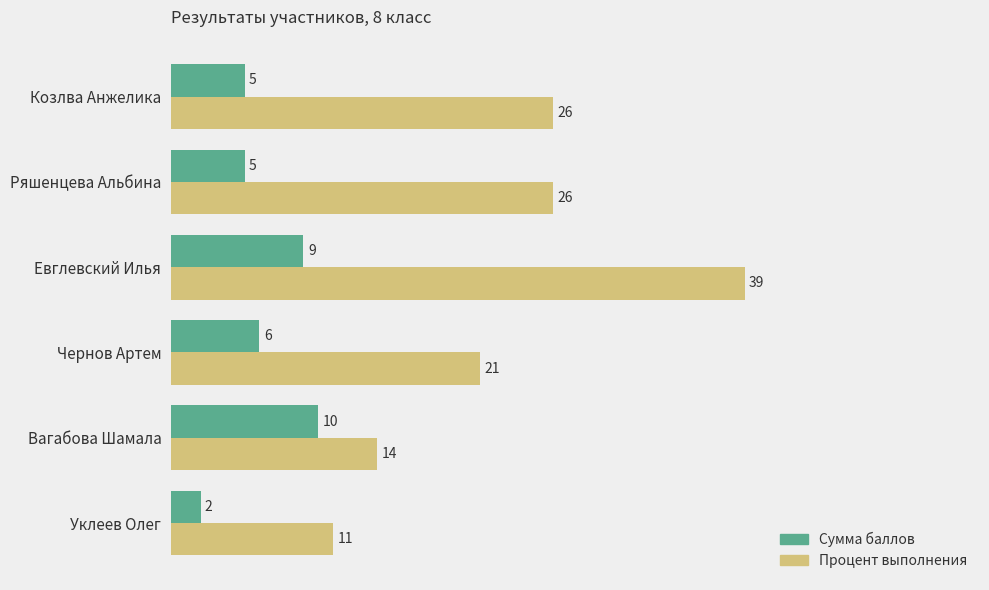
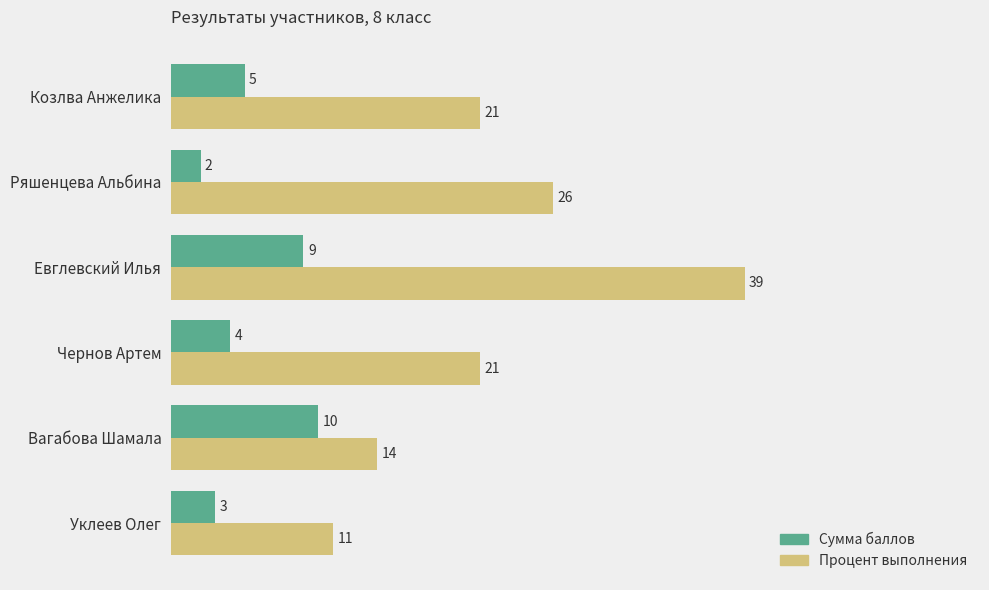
Процент выполнения, Козлва Анжелика: 26 -> 21
Сумма баллов, Ряшенцева Альбина: 5 -> 2
Сумма баллов, Чернов Артем: 6 -> 4
Сумма баллов, Уклеев Олег: 2 -> 3
